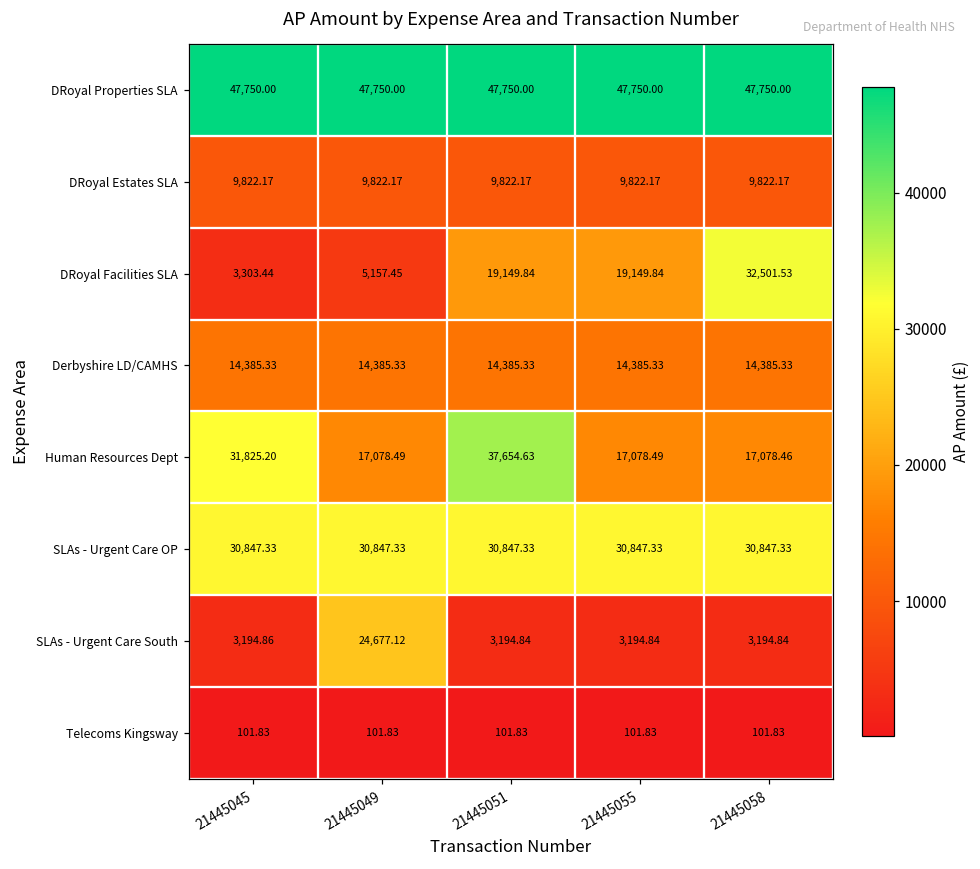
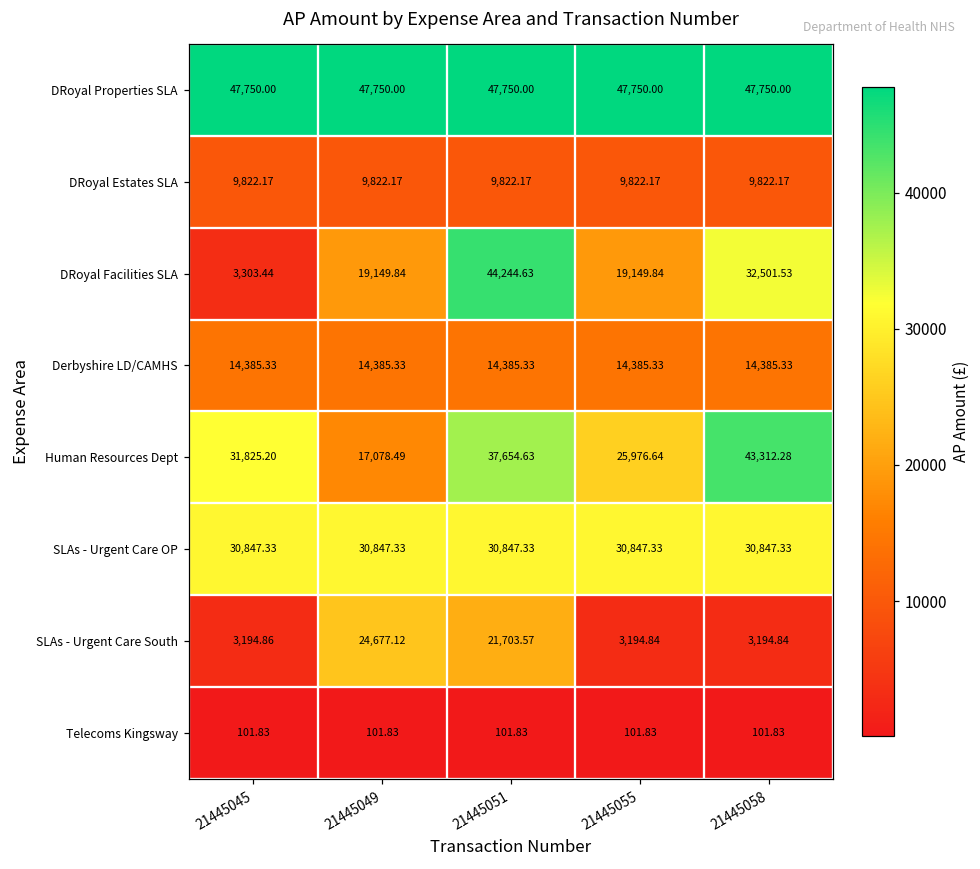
DRoyal Facilities SLA, 21445049: 5,157.45 -> 19,149.84
DRoyal Facilities SLA, 21445051: 19,149.84 -> 44,244.63
Human Resources Dept, 21445055: 17,078.49 -> 25,976.64
Human Resources Dept, 21445058: 17,078.46 -> 43,312.28
SLAs - Urgent Care South, 21445051: 3,194.84 -> 21,703.57
